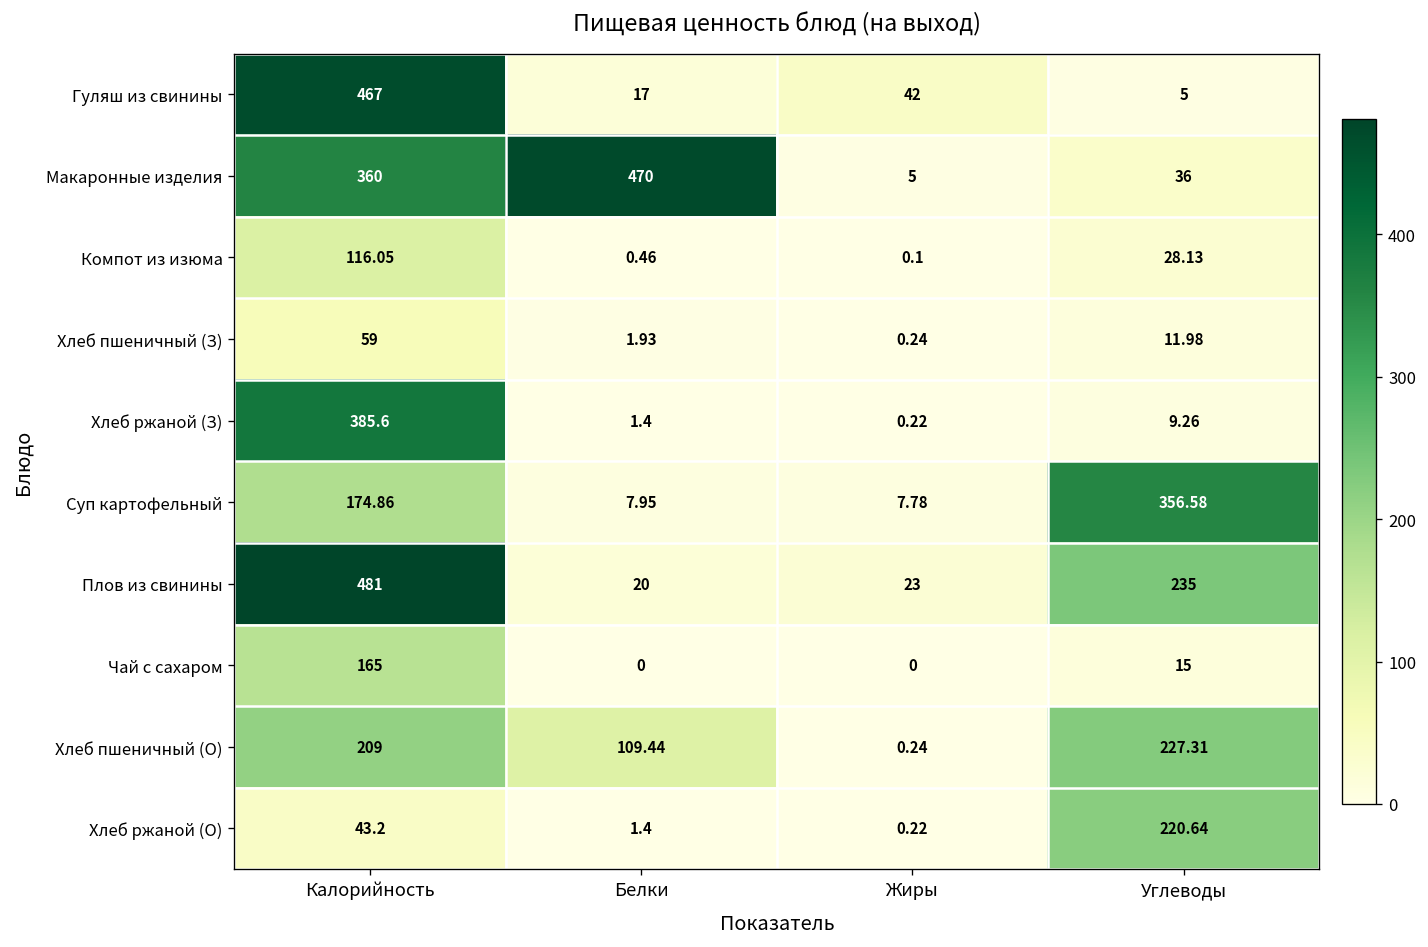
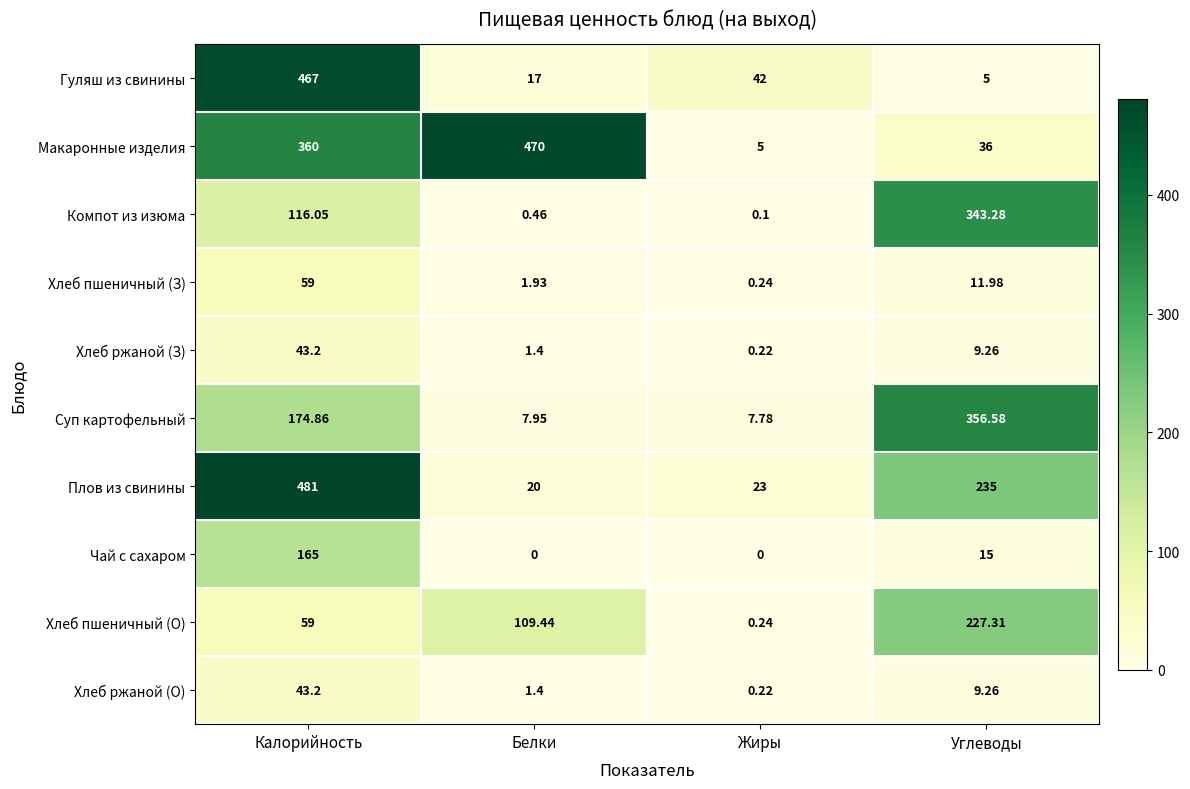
Компот из изюма, Углеводы: 28.13 -> 343.28
Хлеб ржаной (З), Калорийность: 385.6 -> 43.2
Хлеб пшеничный (О), Калорийность: 209 -> 59
Хлеб ржаной (О), Углеводы: 220.64 -> 9.26
